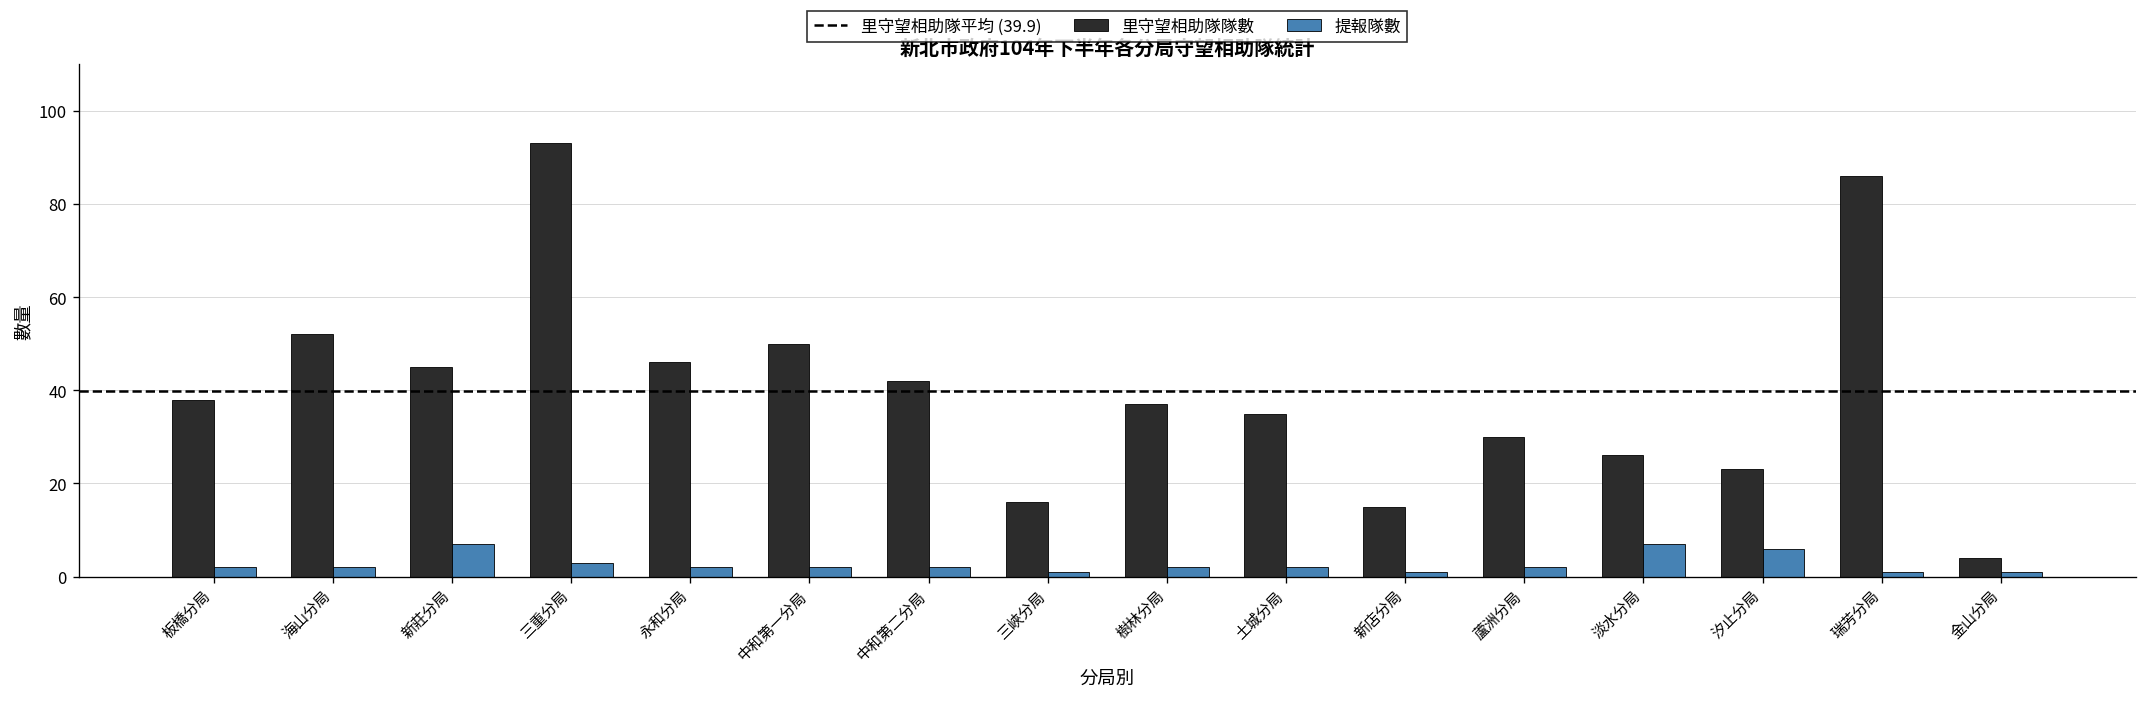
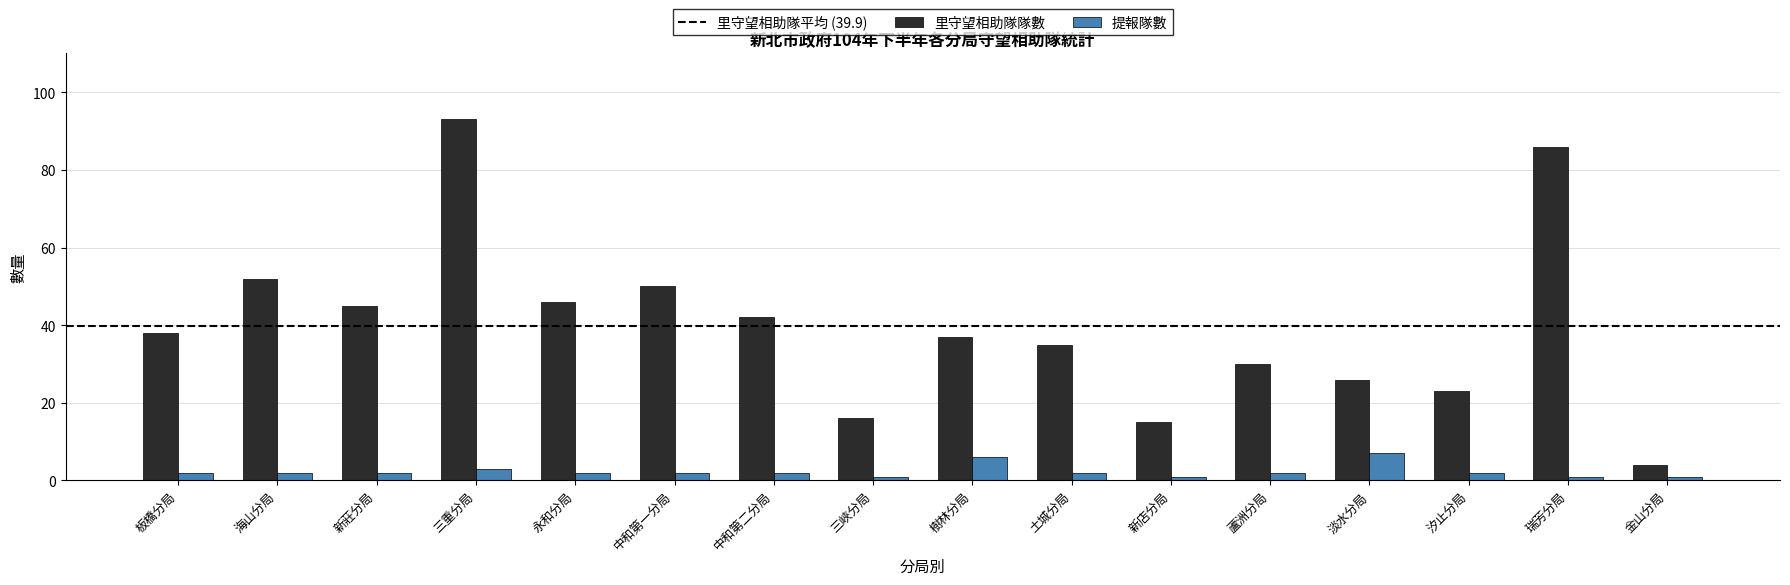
提報隊數, 新莊分局: 7 -> 2
提報隊數, 樹林分局: 2 -> 6
提報隊數, 汐止分局: 6 -> 2
